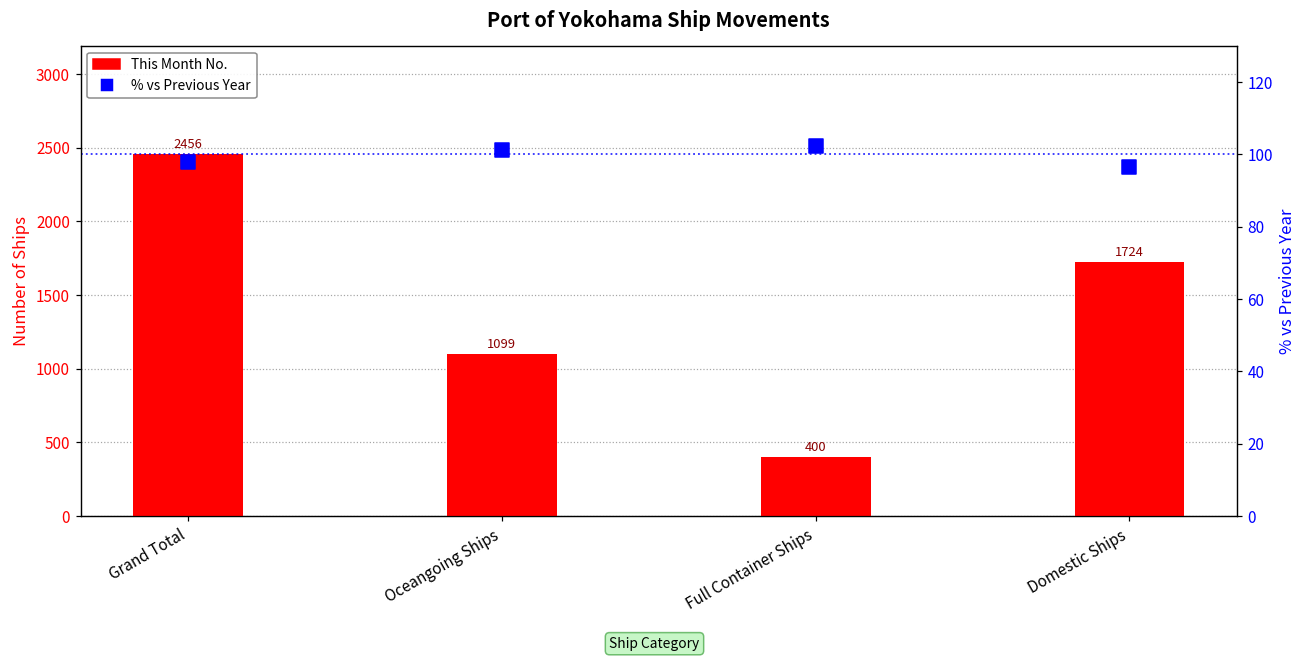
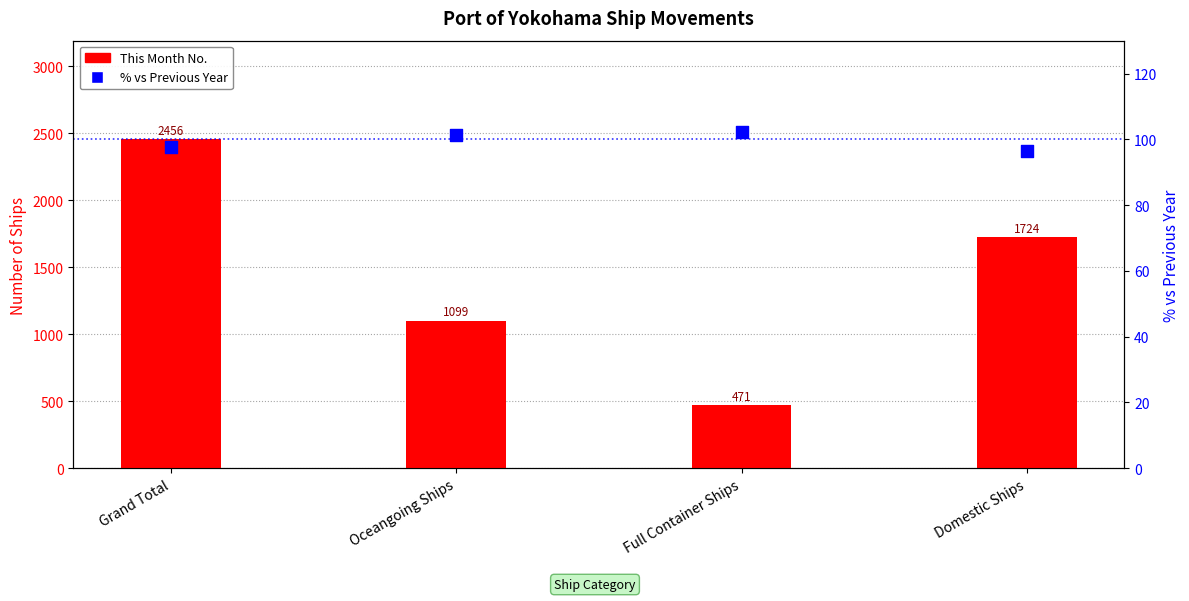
This Month No., Full Container Ships: 400 -> 471
